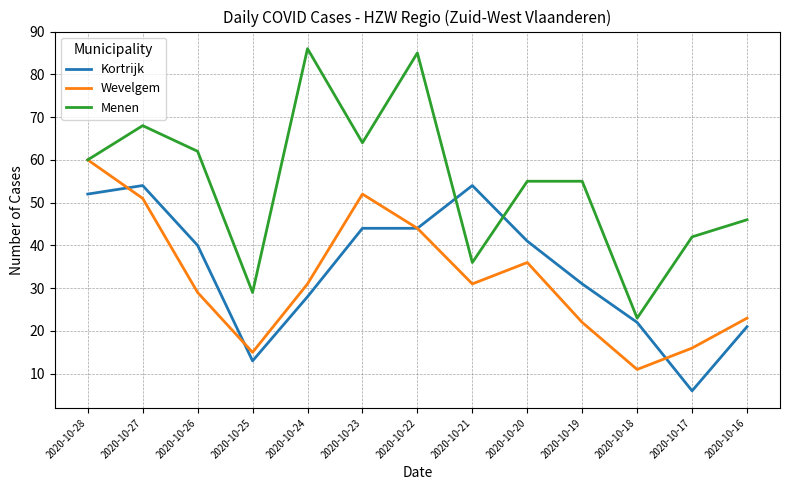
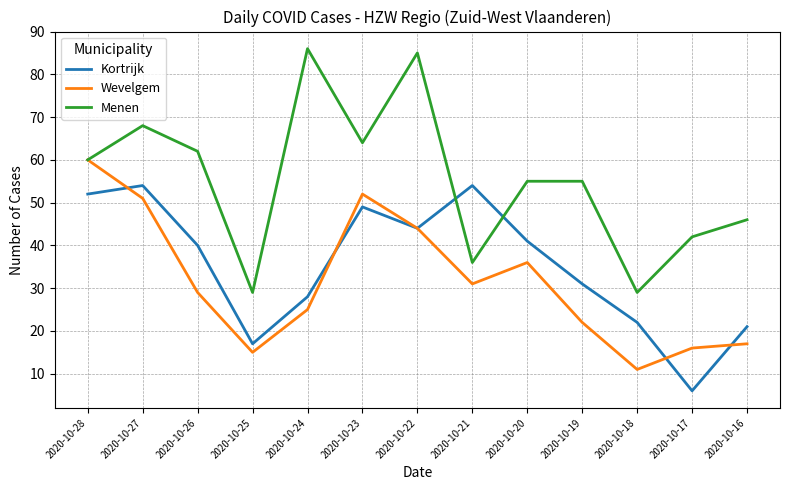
Kortrijk, 2020-10-25: 13 -> 17
Wevelgem, 2020-10-24: 31 -> 25
Kortrijk, 2020-10-23: 44 -> 49
Menen, 2020-10-18: 23 -> 29
Wevelgem, 2020-10-16: 23 -> 17
